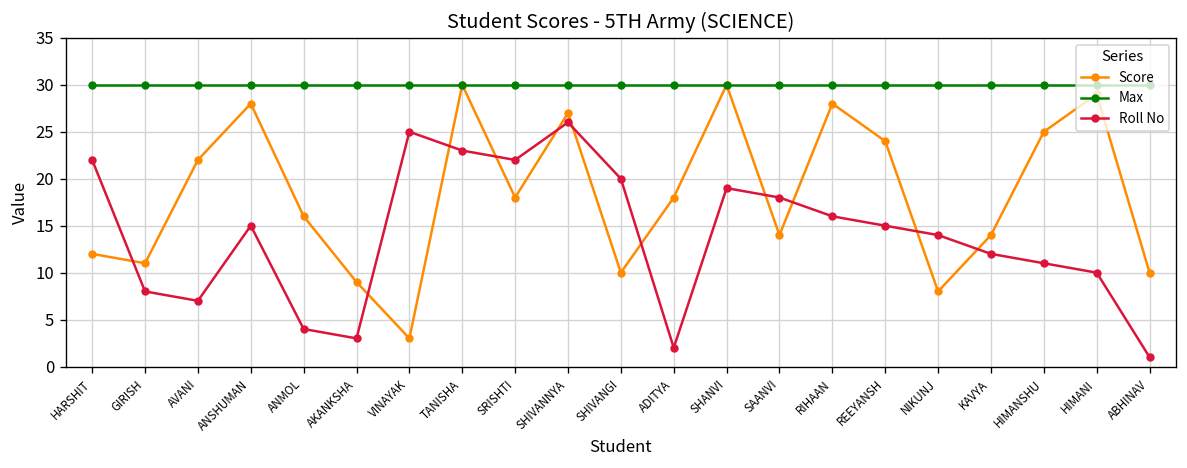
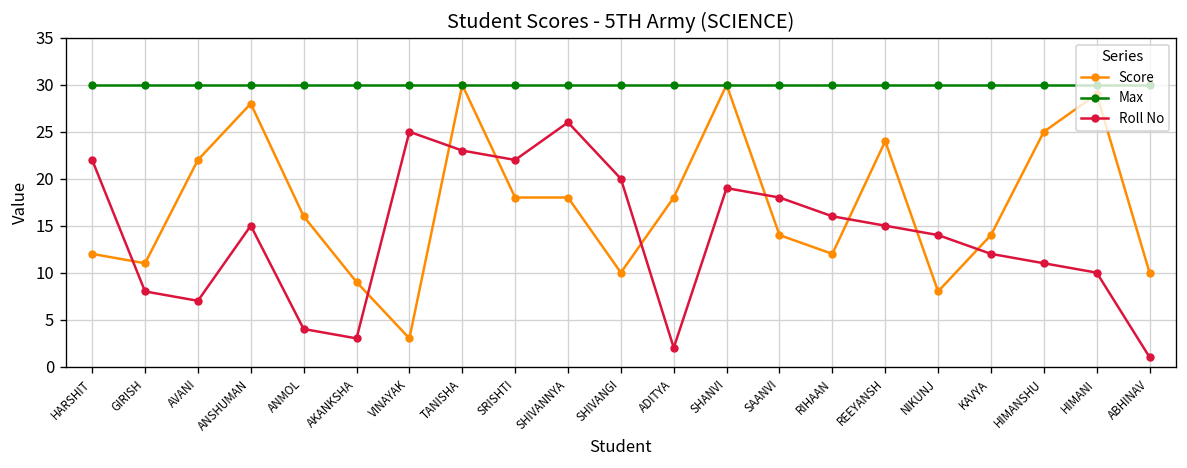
Score, SHIVANNYA: 27 -> 18
Score, RIHAAN: 28 -> 12
